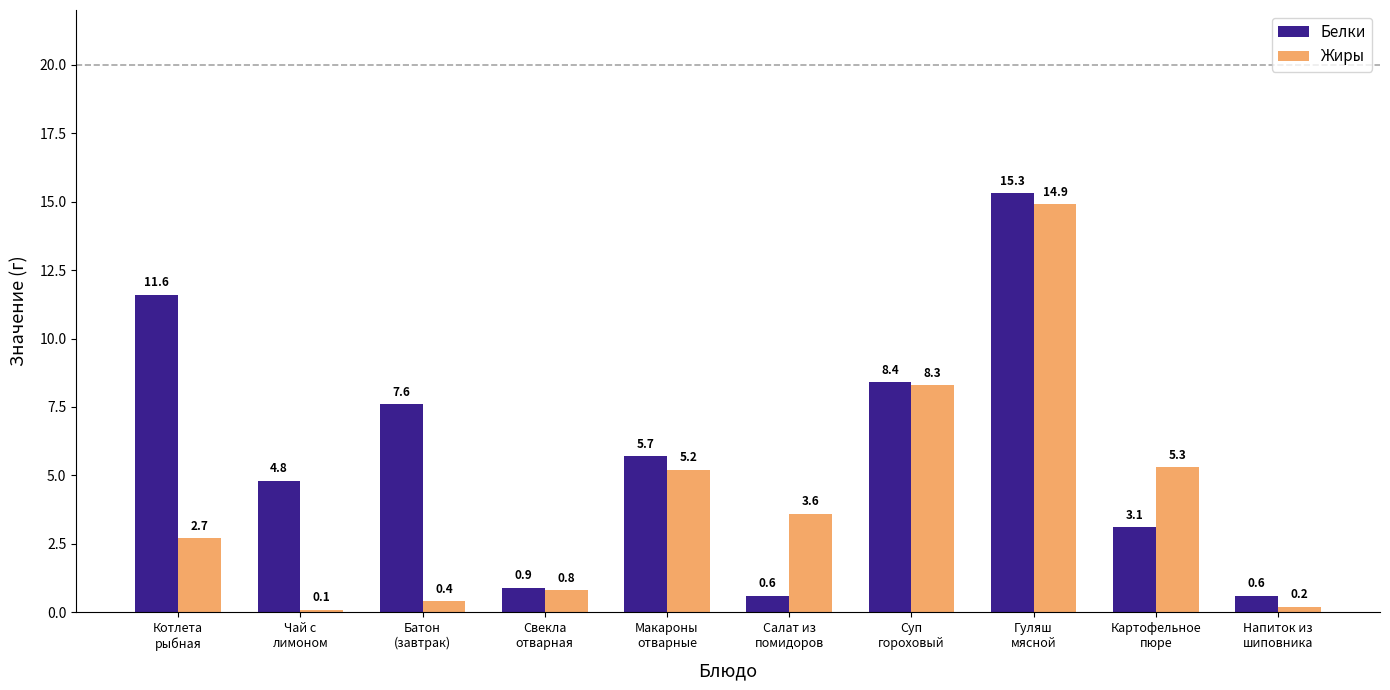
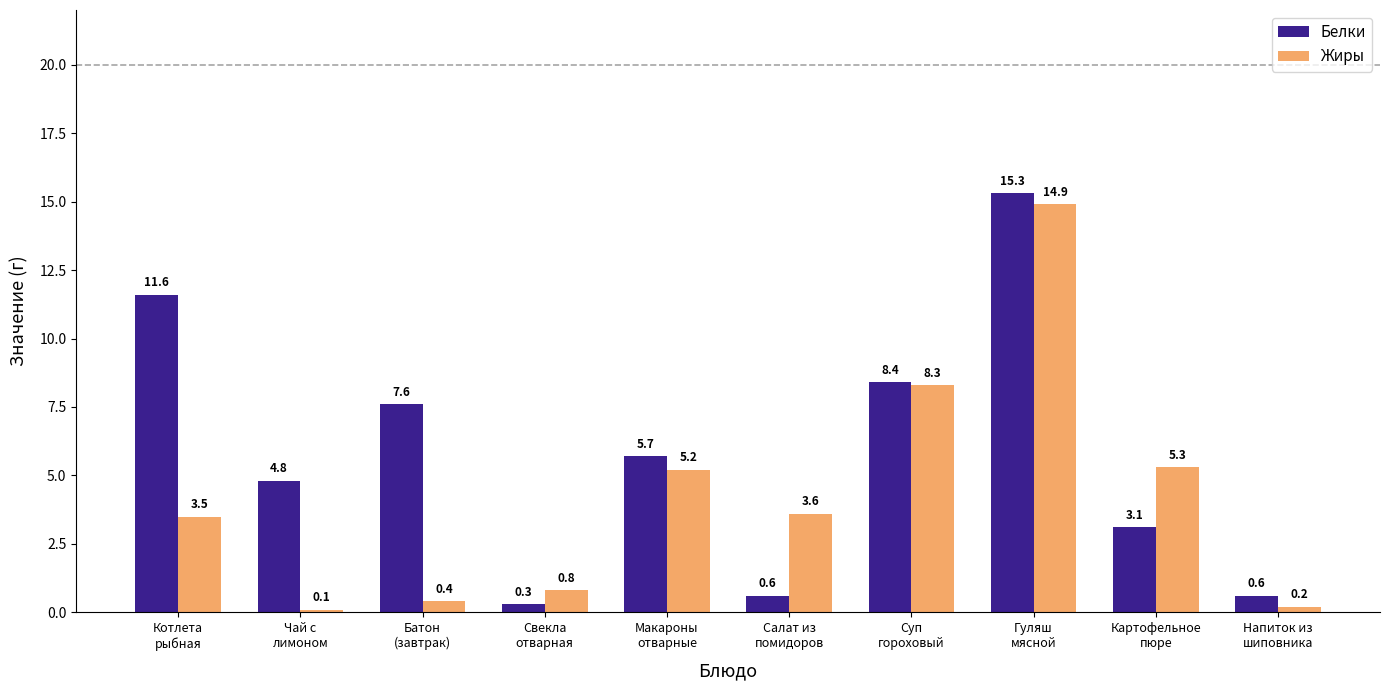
Жиры, Котлета рыбная: 2.7 -> 3.5
Белки, Свекла отварная: 0.9 -> 0.3
